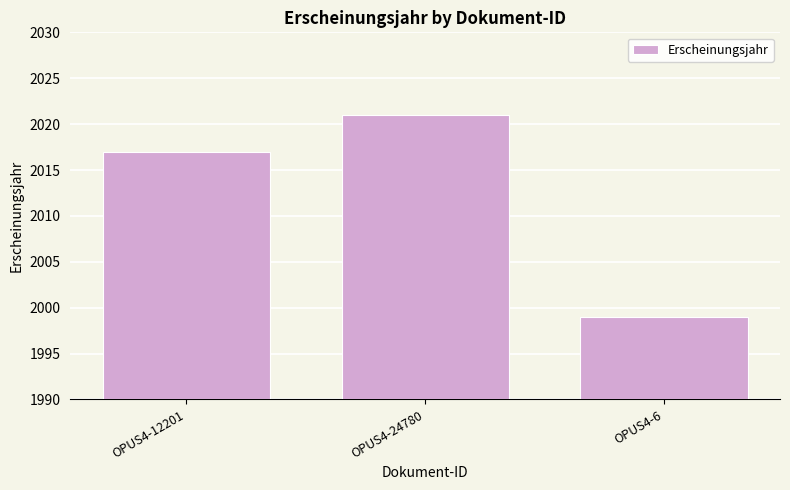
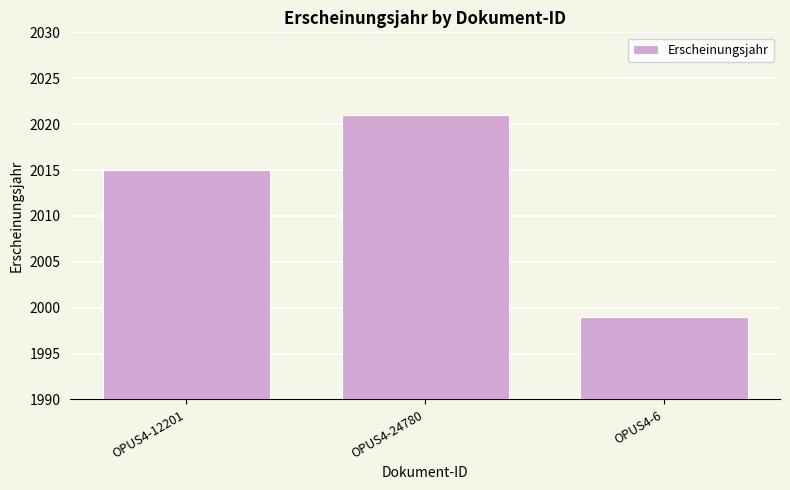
OPUS4-12201: 2017 -> 2015
